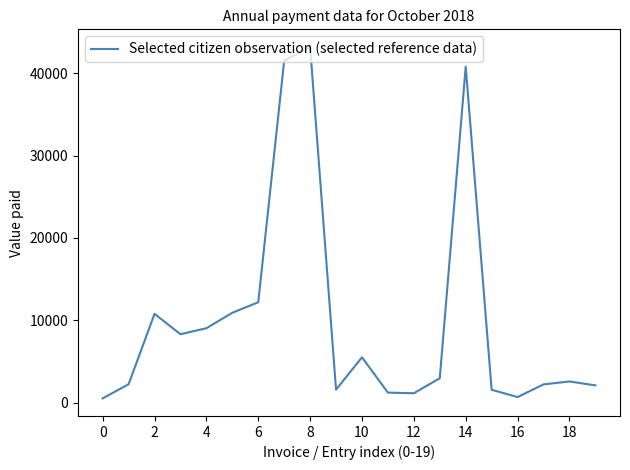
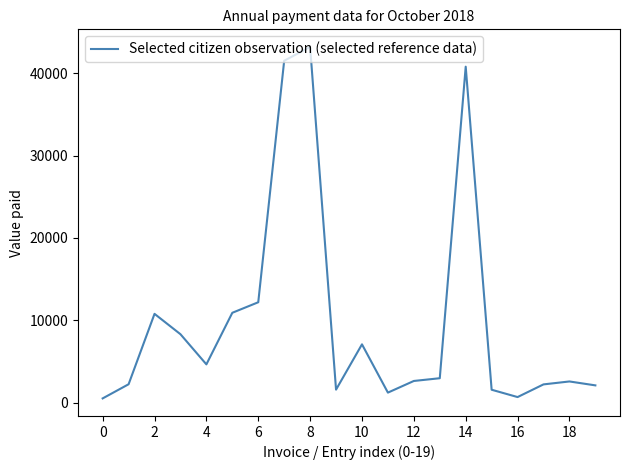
4: 9000 -> 5000
10: 6000 -> 7000
12: 1000 -> 3000
